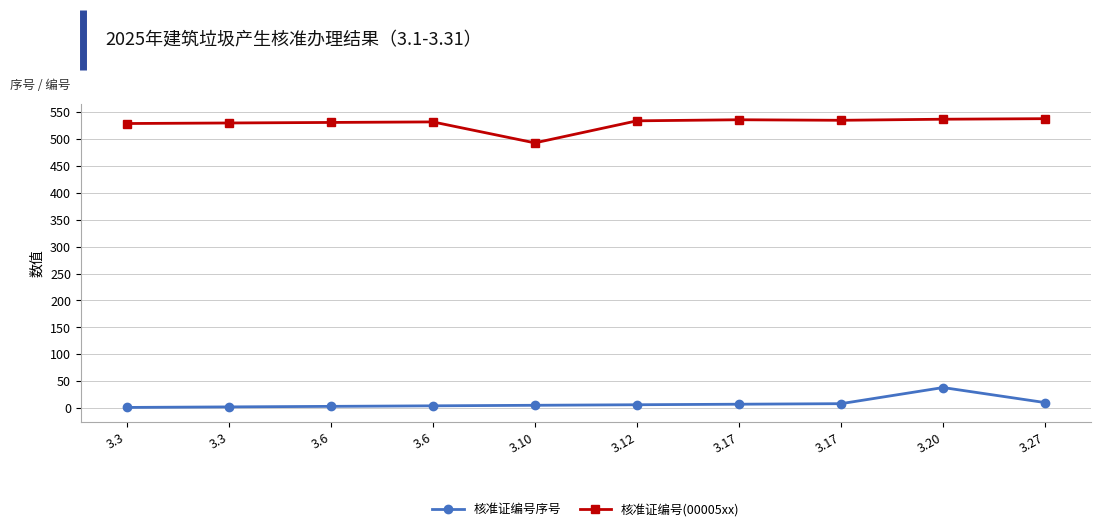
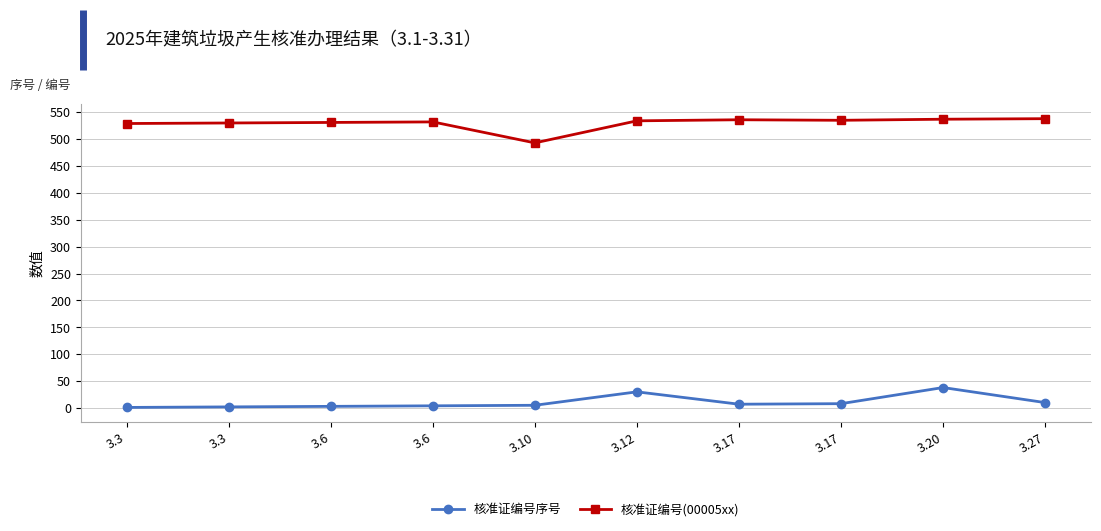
核准证编号序号, 3.12: 10 -> 30
